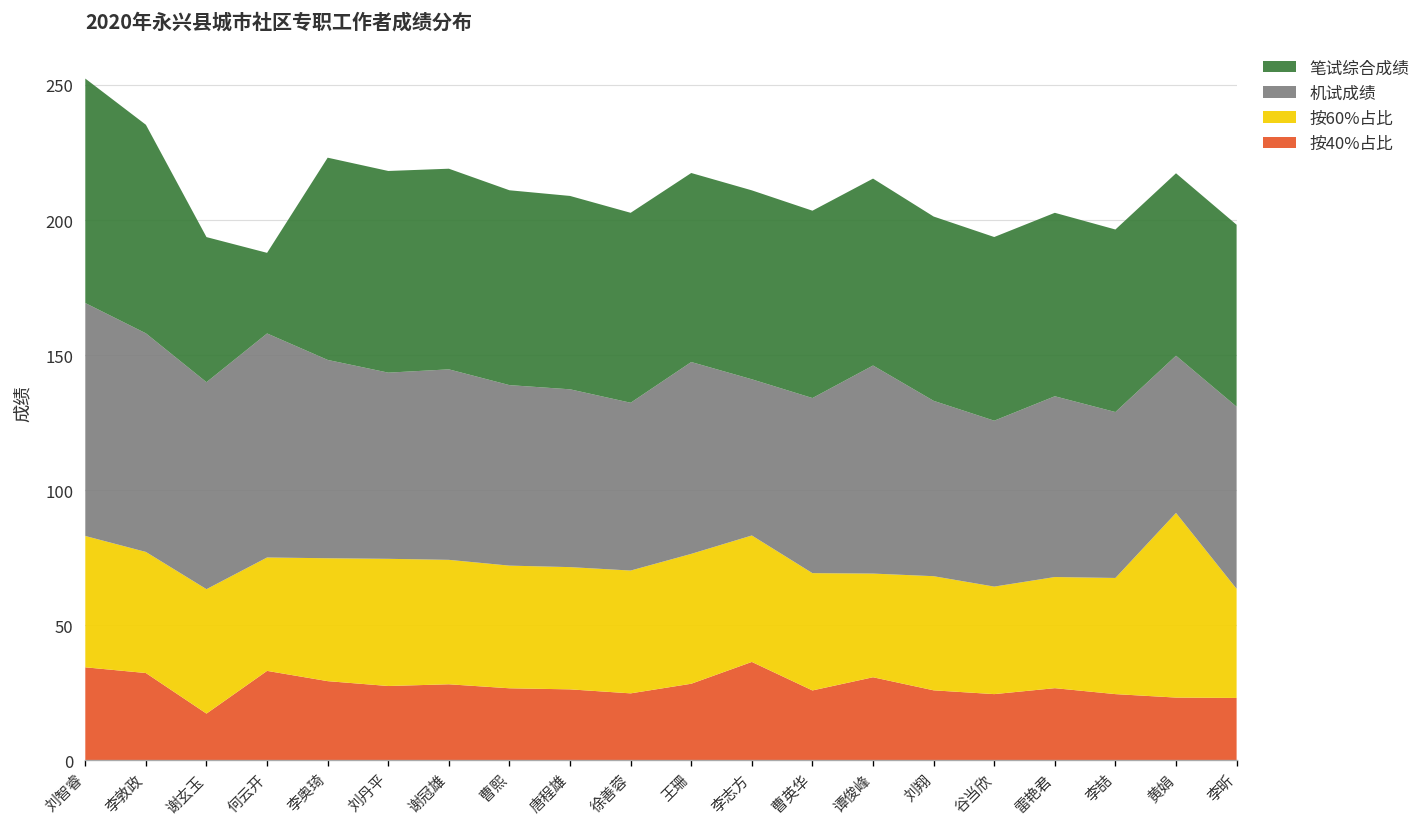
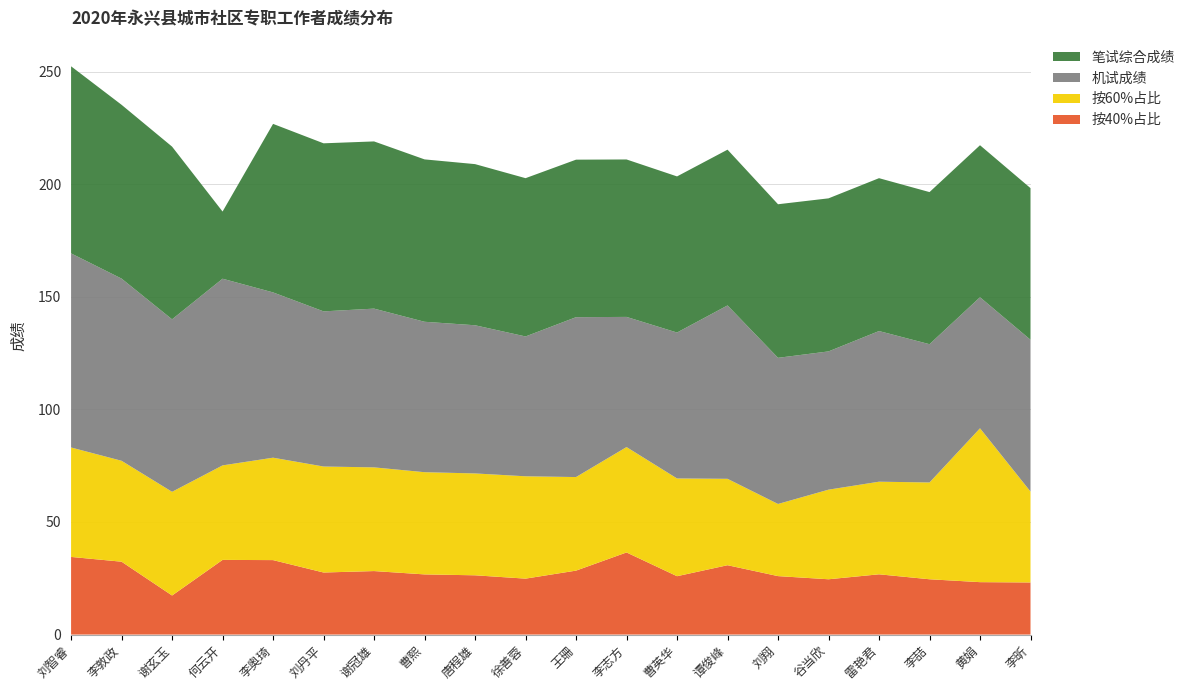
笔试综合成绩, 谢玄玉: 54 -> 77
按40%占比, 李奥琦: 29 -> 33
按60%占比, 王珊: 48 -> 42
按60%占比, 刘翔: 42 -> 32
